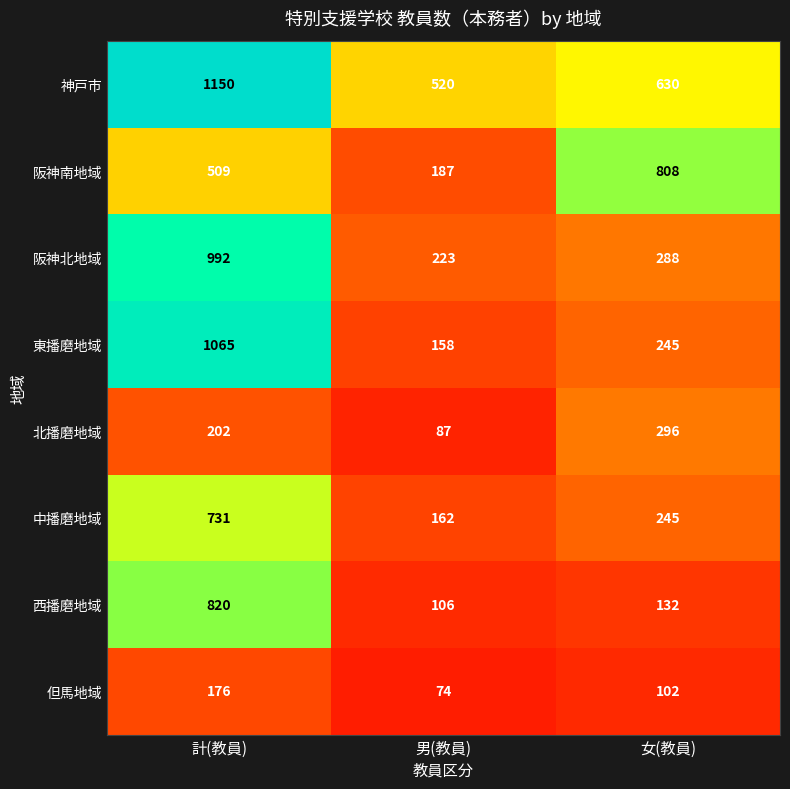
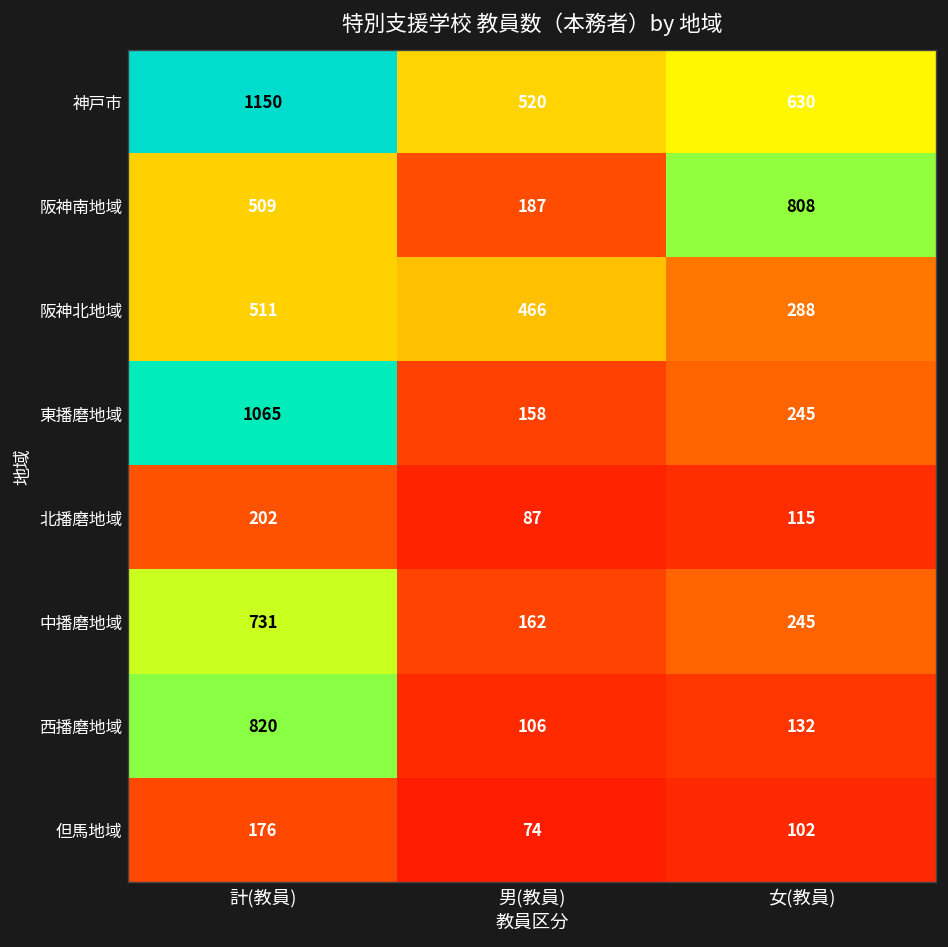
阪神北地域, 計(教員): 992 -> 511
阪神北地域, 男(教員): 223 -> 466
北播磨地域, 女(教員): 296 -> 115
